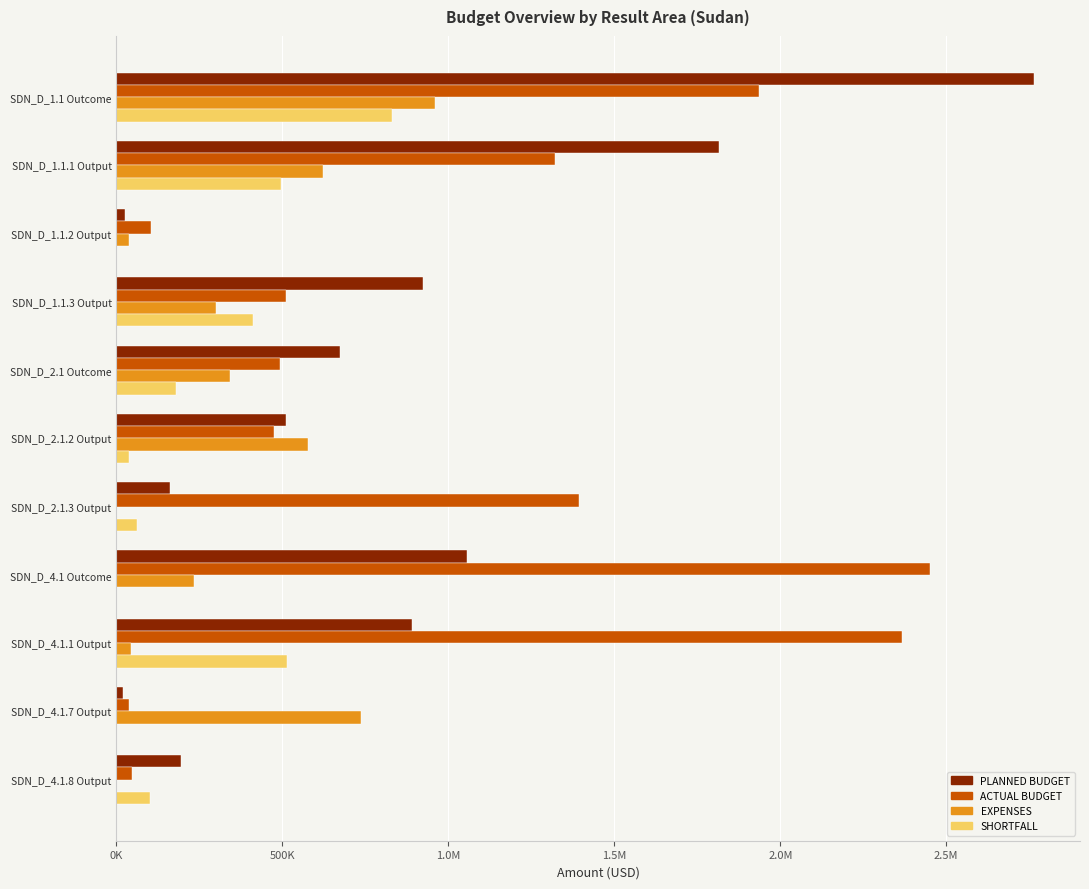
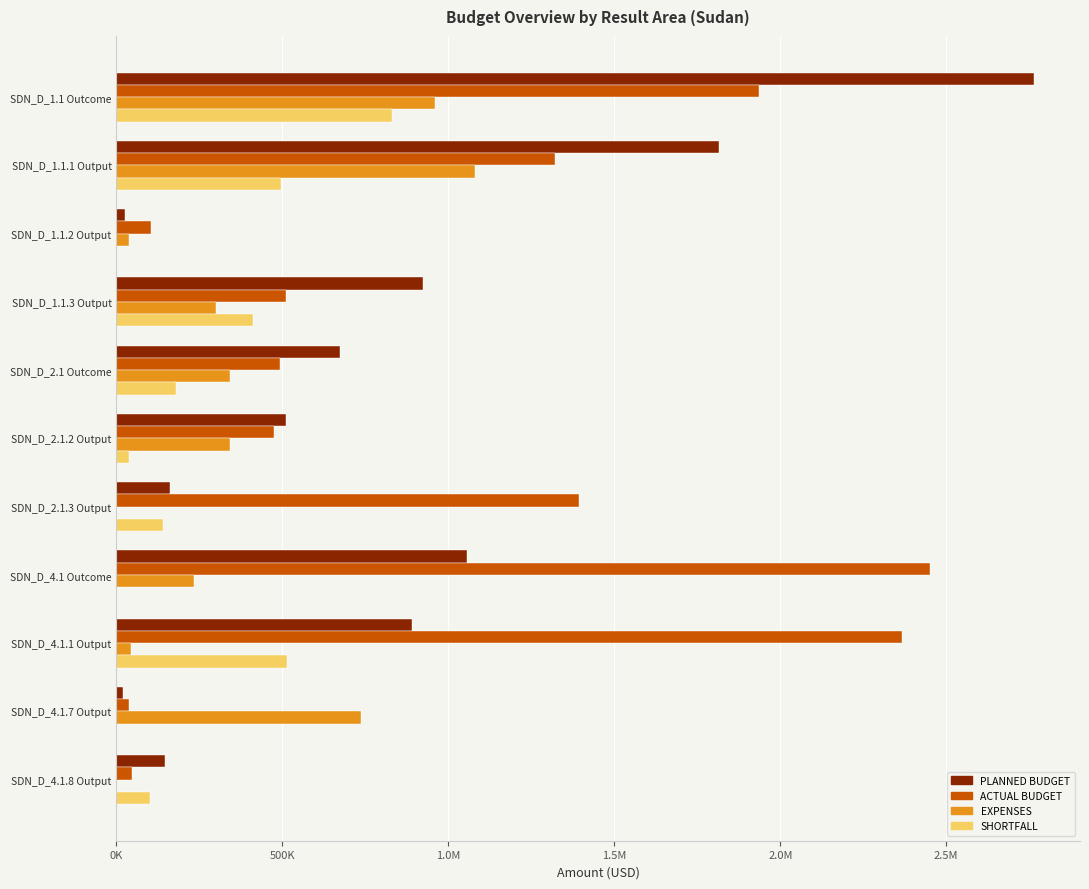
EXPENSES, SDN_D_1.1.1 Output: 620000 -> 1080000
EXPENSES, SDN_D_2.1.2 Output: 580000 -> 340000
SHORTFALL, SDN_D_2.1.3 Output: 60000 -> 140000
PLANNED BUDGET, SDN_D_4.1.8 Output: 190000 -> 150000
